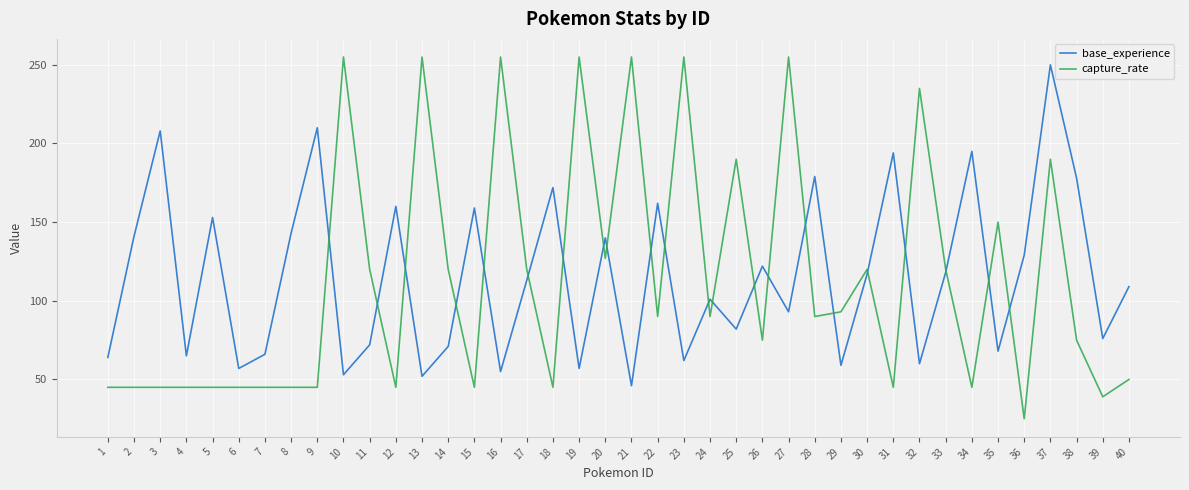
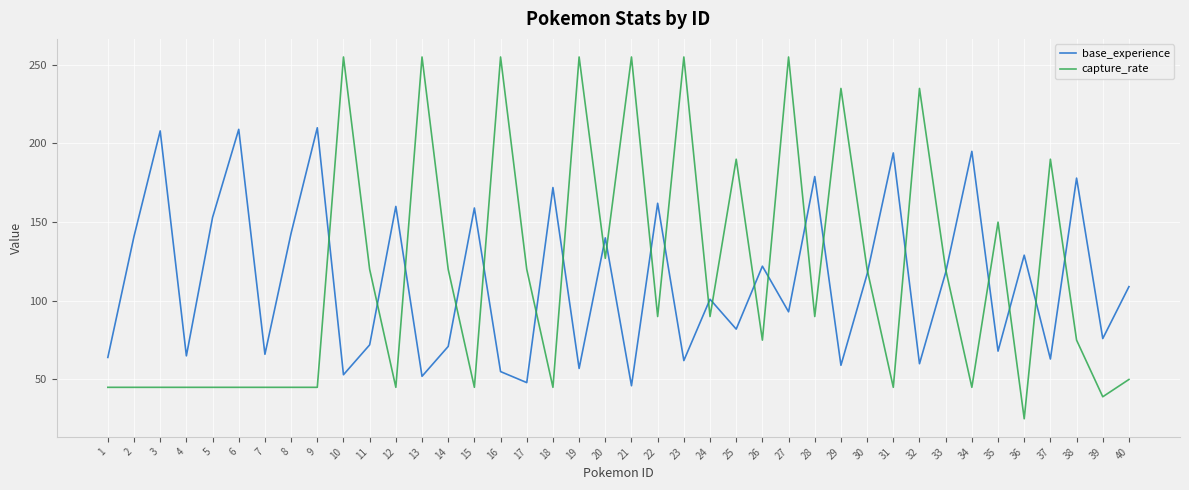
base_experience, 6: 57 -> 209
base_experience, 17: 113 -> 48
capture_rate, 29: 93 -> 235
base_experience, 37: 250 -> 63
